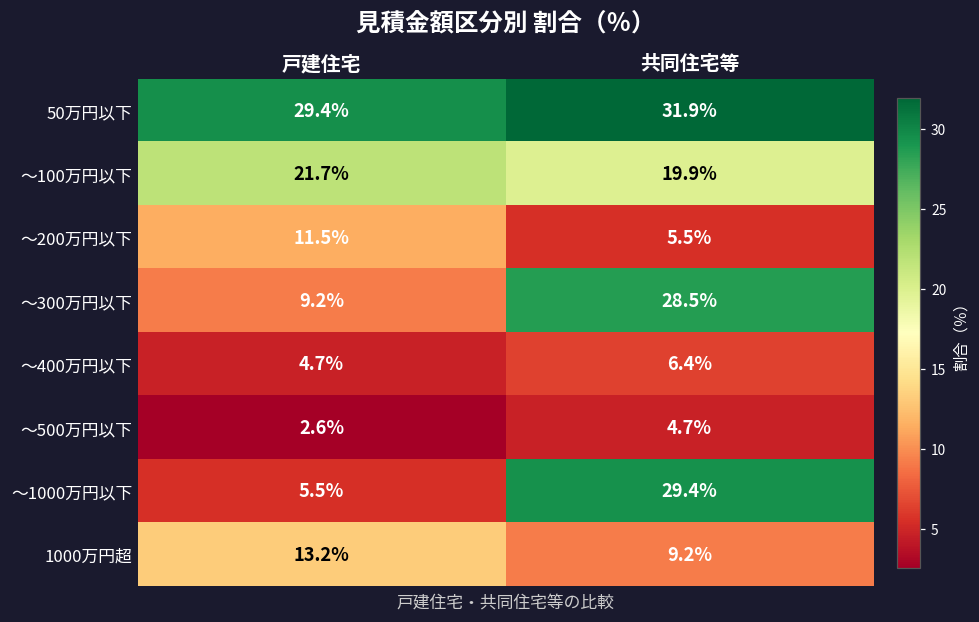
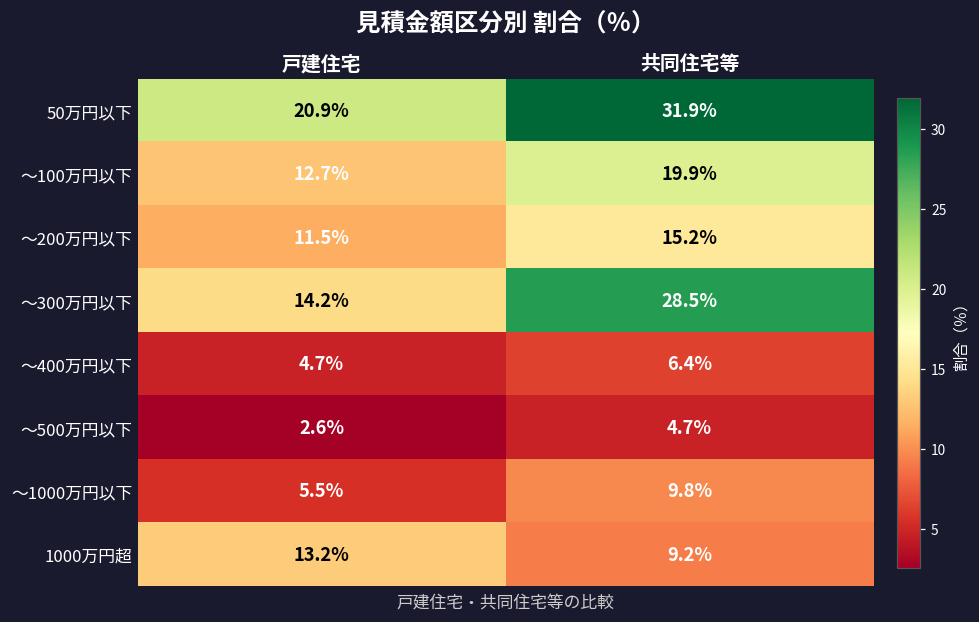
50万円以下, 戸建住宅: 29.4% -> 20.9%
～100万円以下, 戸建住宅: 21.7% -> 12.7%
～200万円以下, 共同住宅等: 5.5% -> 15.2%
～300万円以下, 戸建住宅: 9.2% -> 14.2%
～1000万円以下, 共同住宅等: 29.4% -> 9.8%
